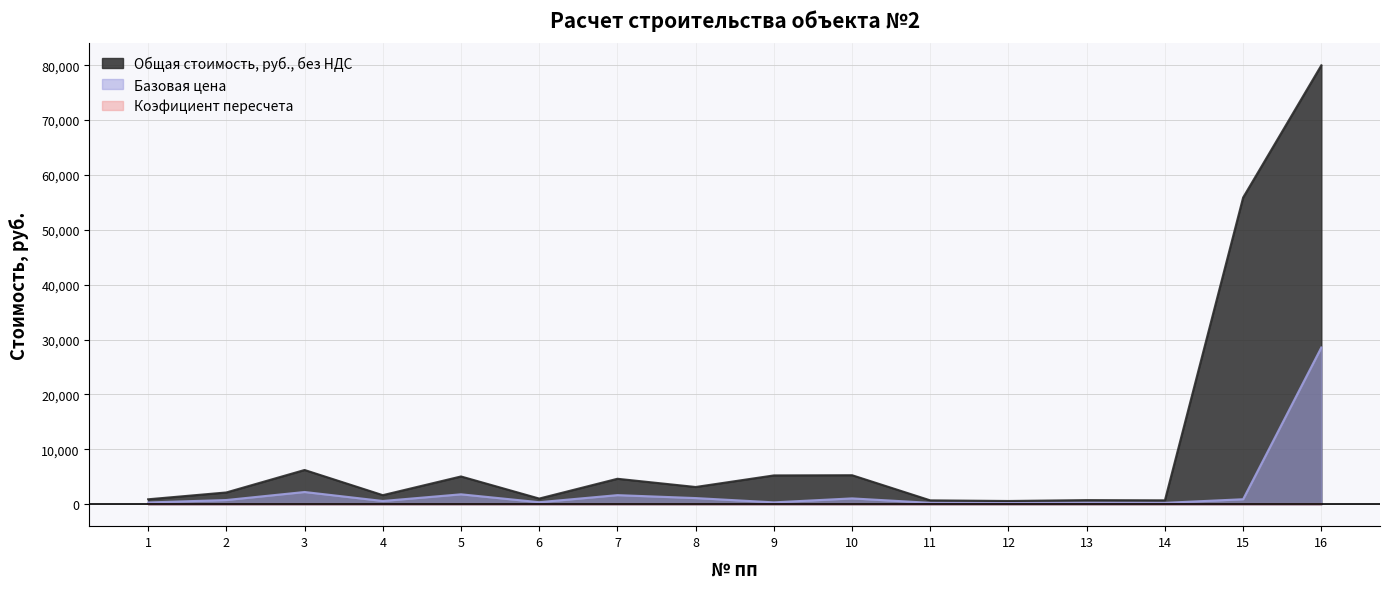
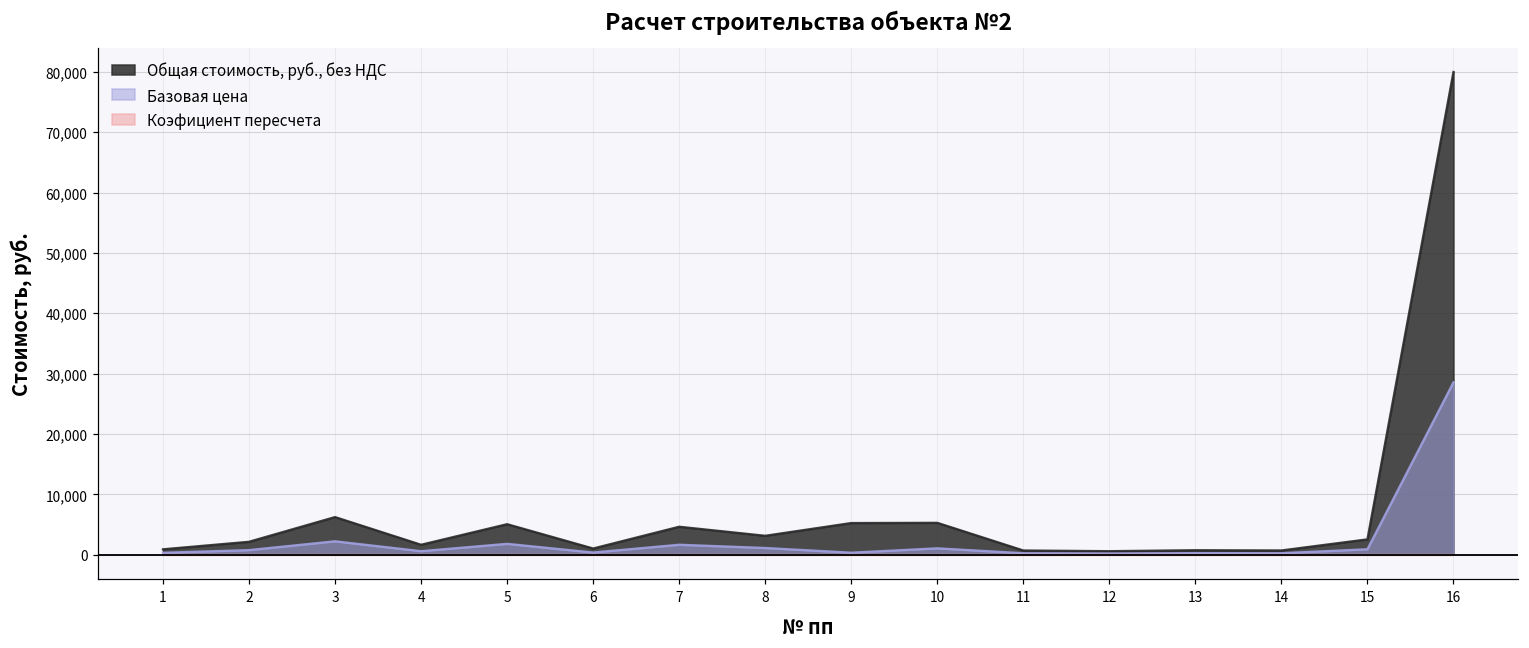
Общая стоимость, руб., без НДС, 15: 56,000 -> 3,000
